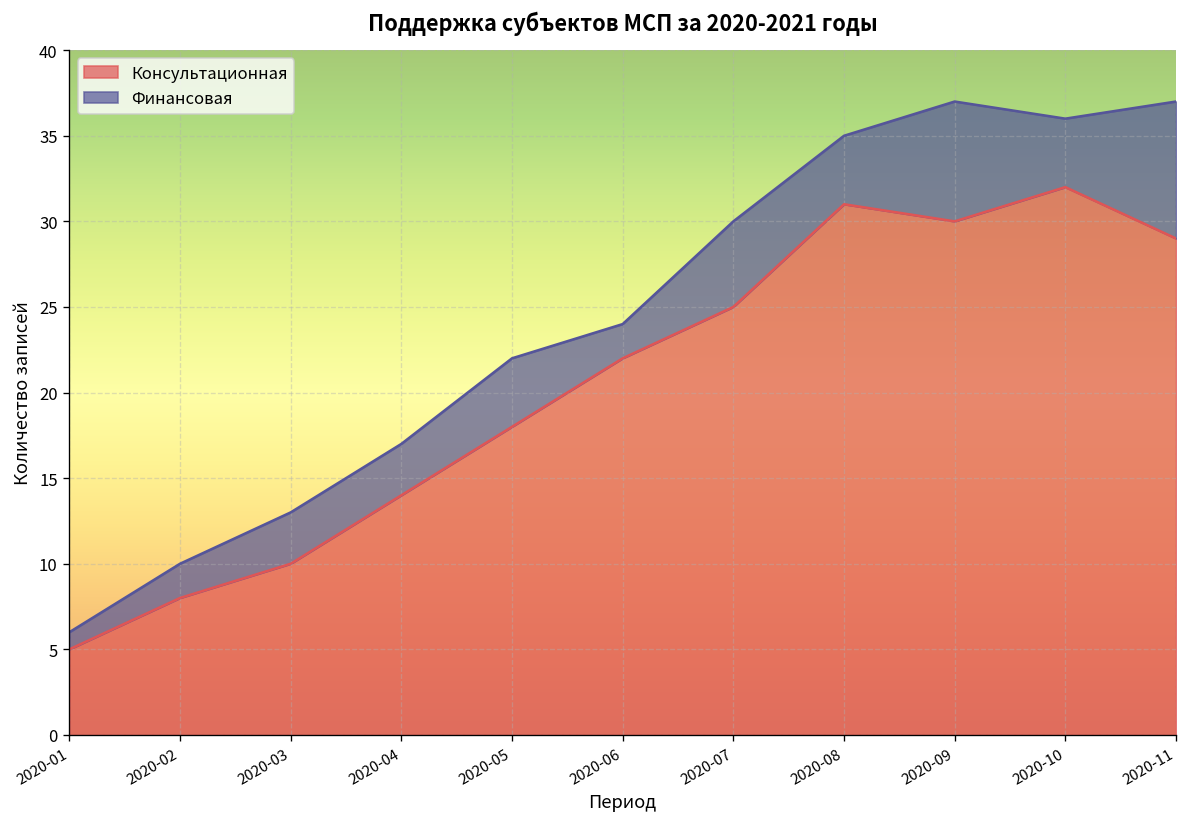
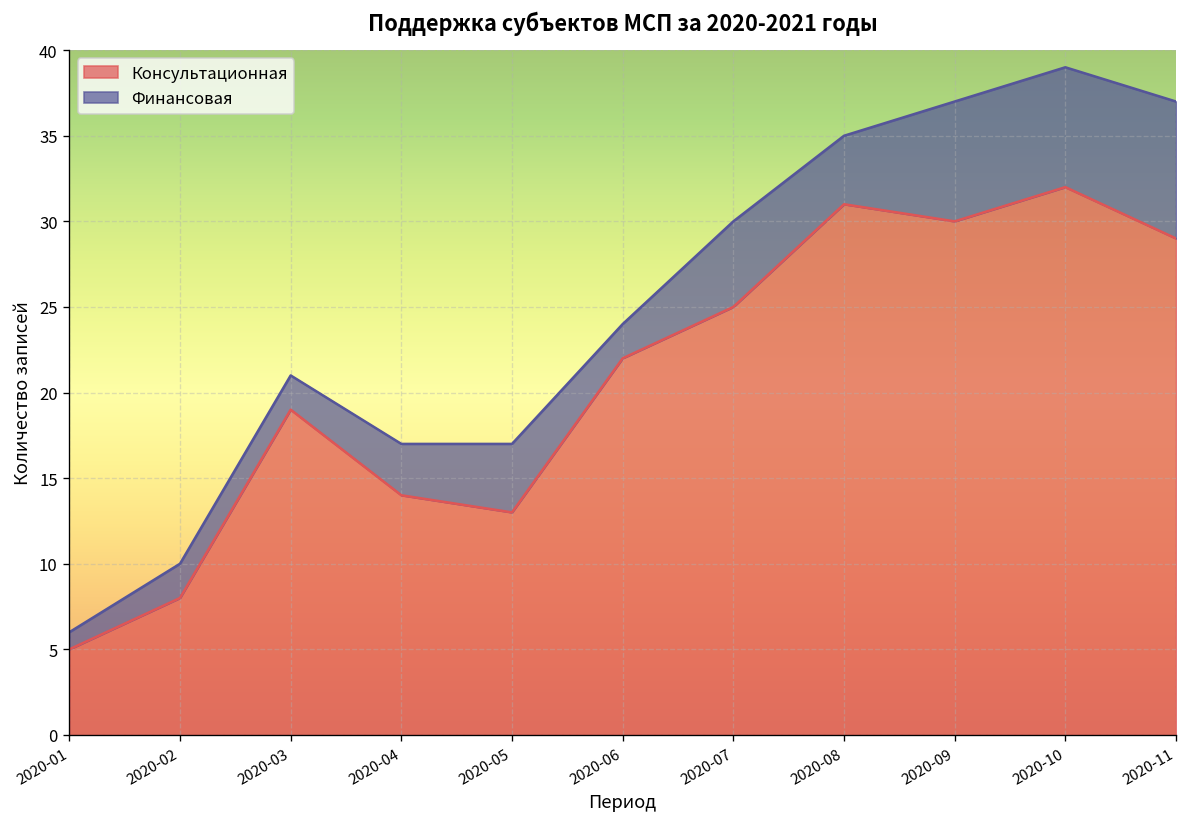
Консультационная, 2020-03: 10 -> 19
Финансовая, 2020-03: 3 -> 2
Консультационная, 2020-05: 18 -> 13
Финансовая, 2020-10: 4 -> 7
